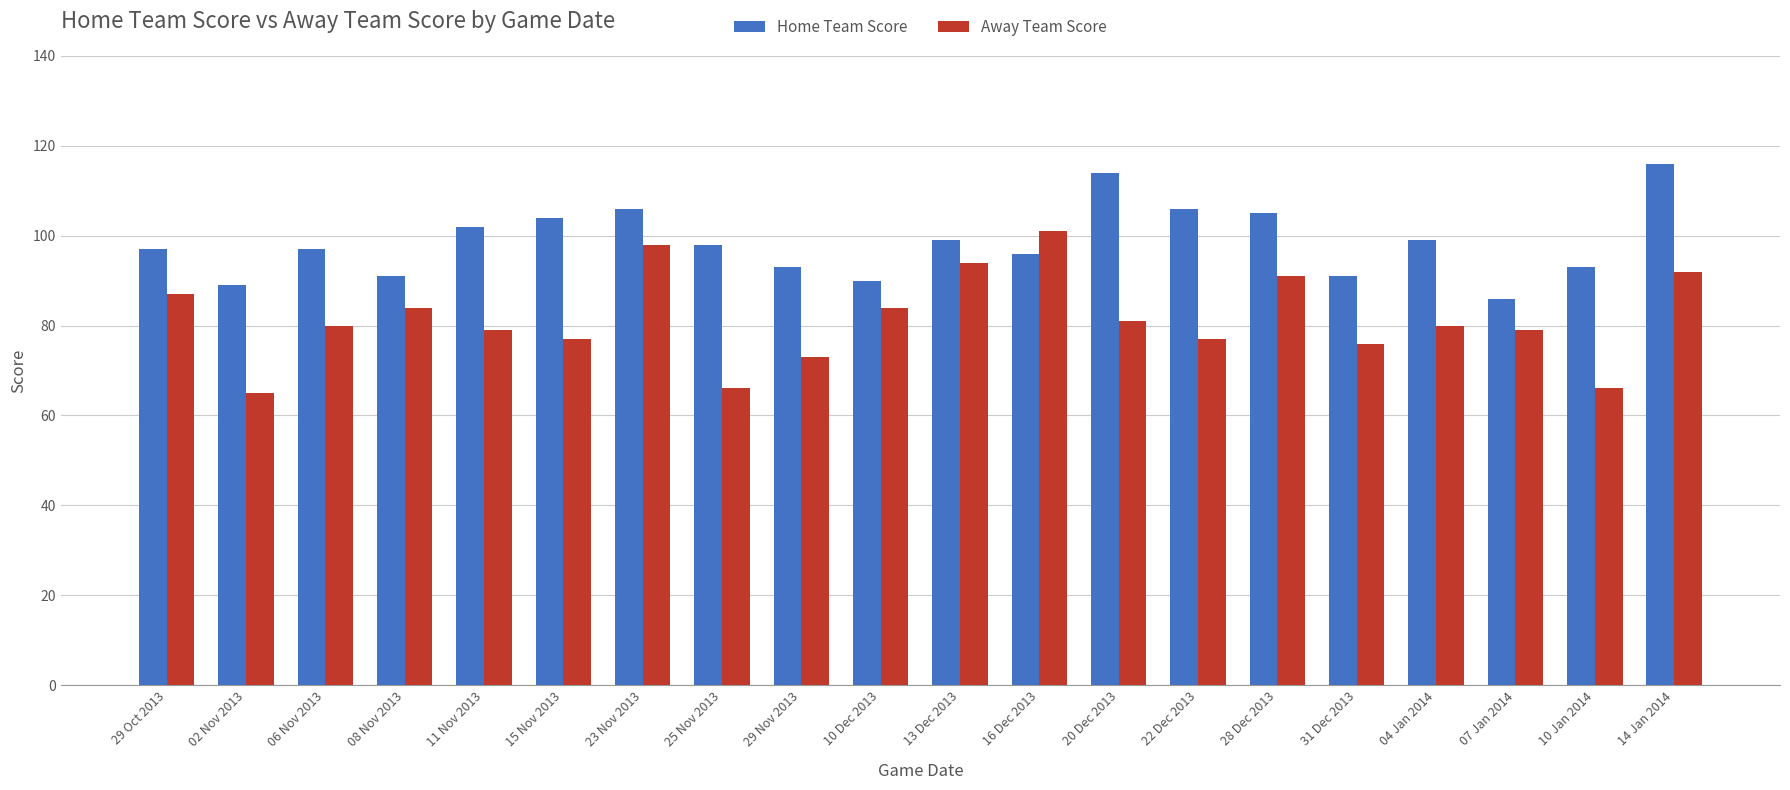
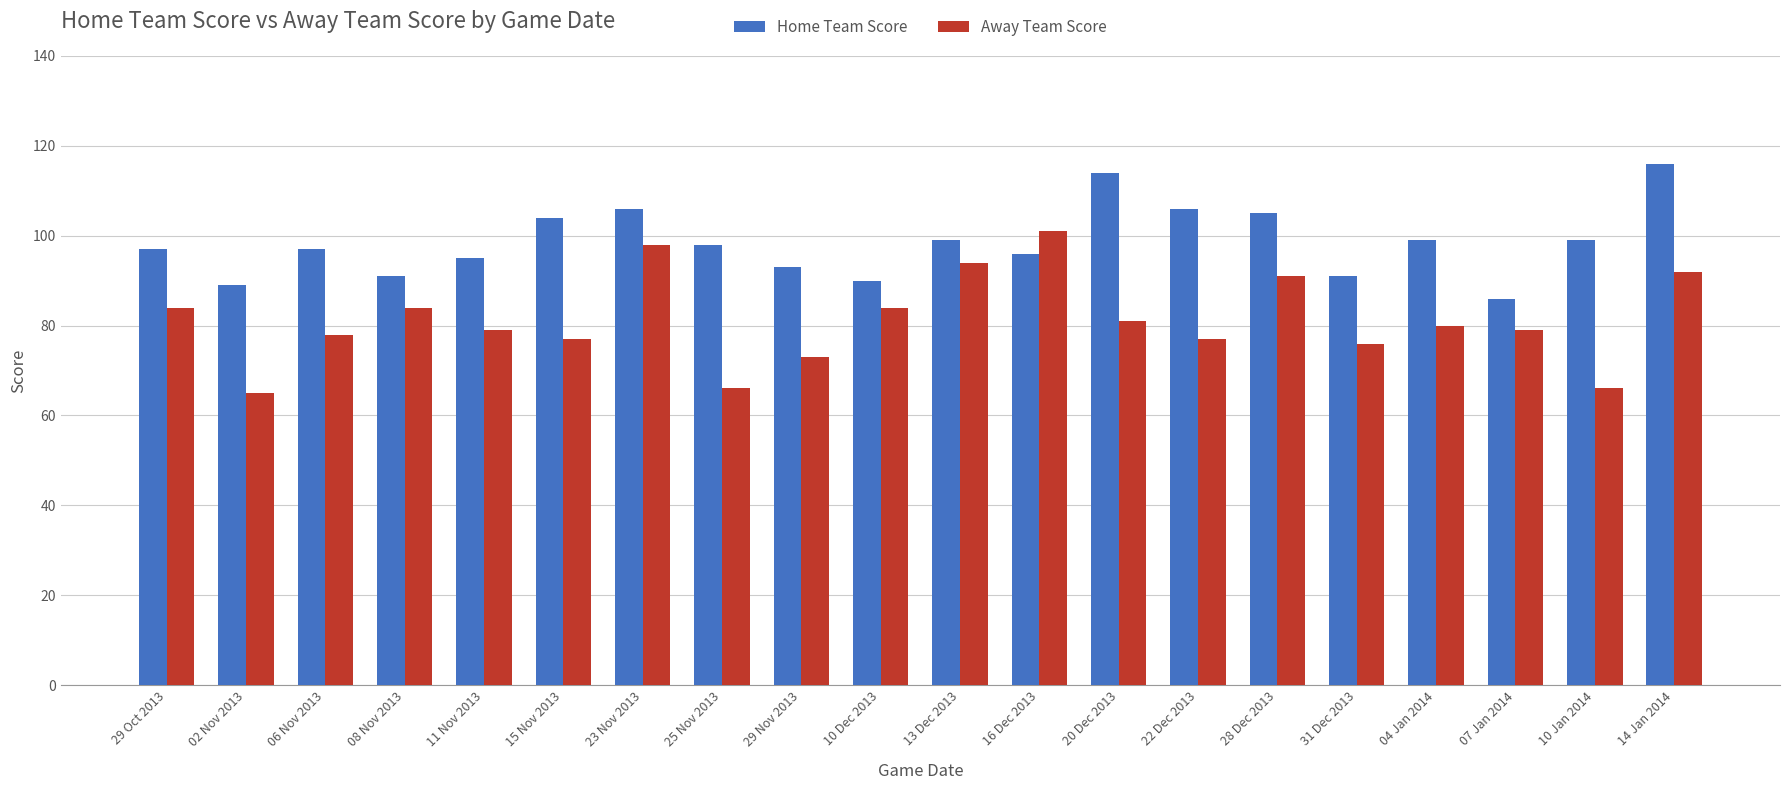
Away Team Score, 29 Oct 2013: 87 -> 84
Away Team Score, 06 Nov 2013: 80 -> 78
Home Team Score, 11 Nov 2013: 102 -> 95
Home Team Score, 10 Jan 2014: 93 -> 99
